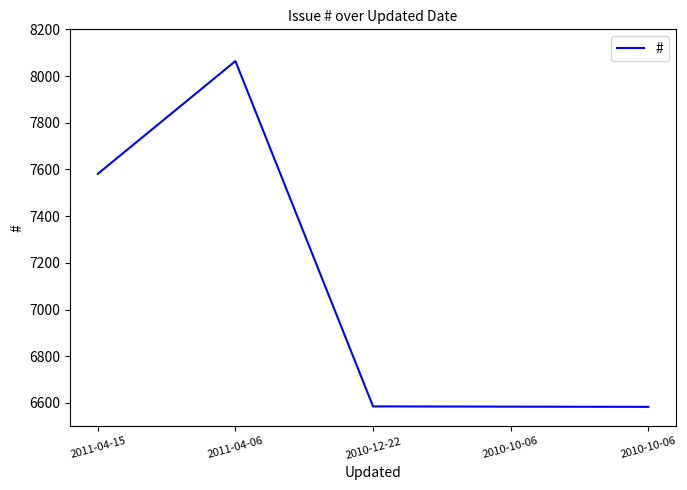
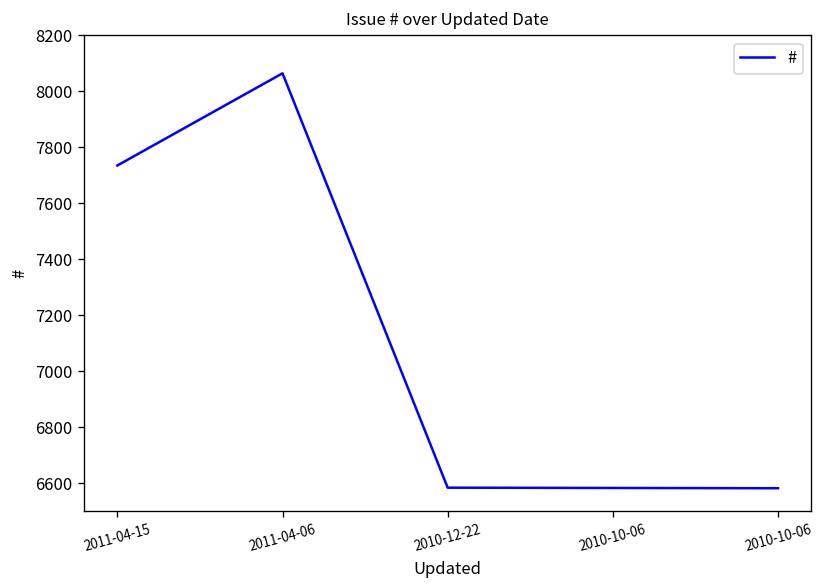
2011-04-15: 7580 -> 7740
